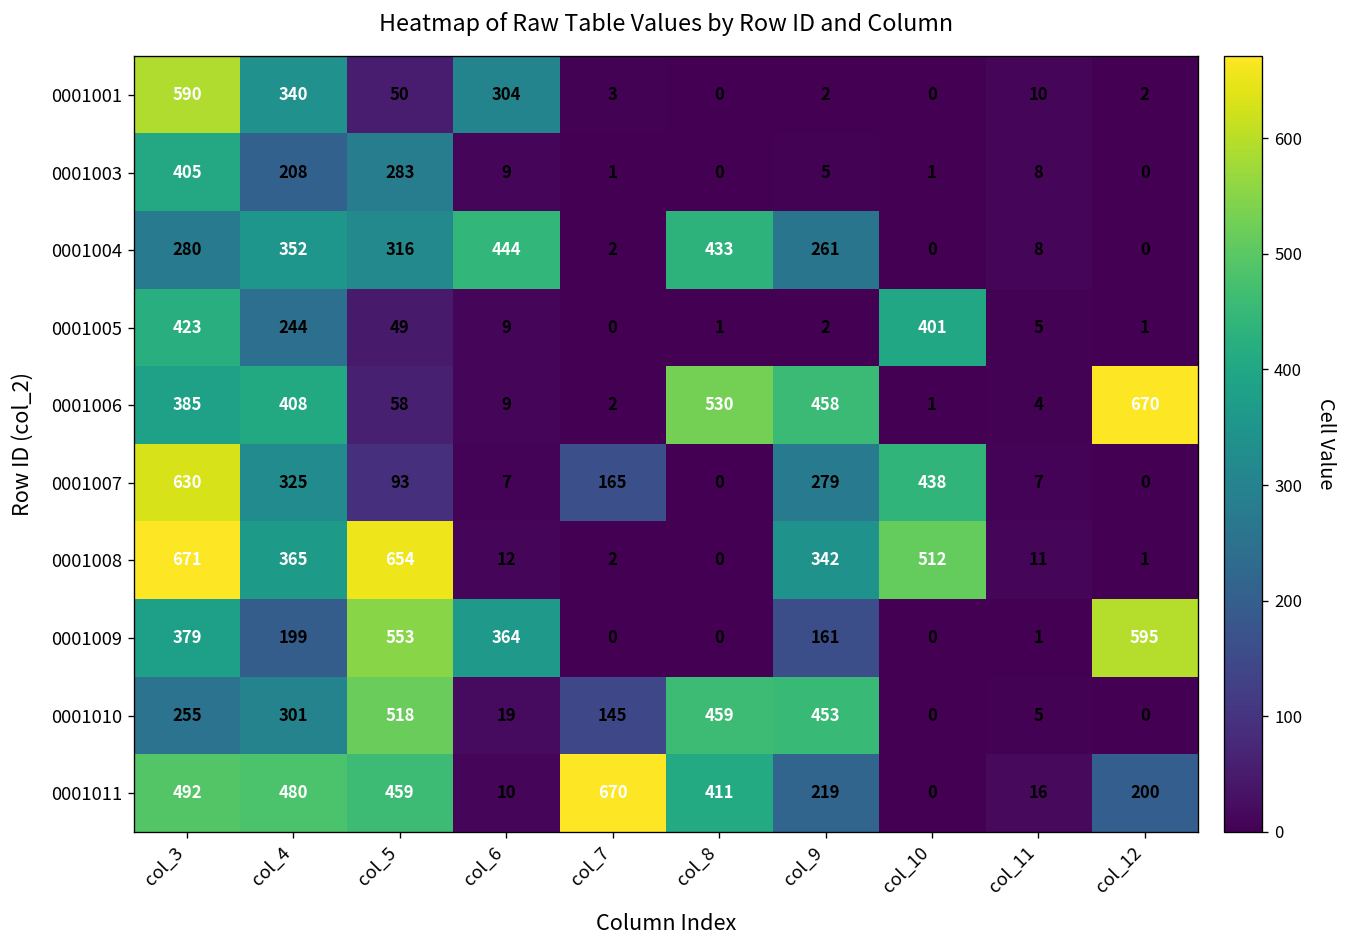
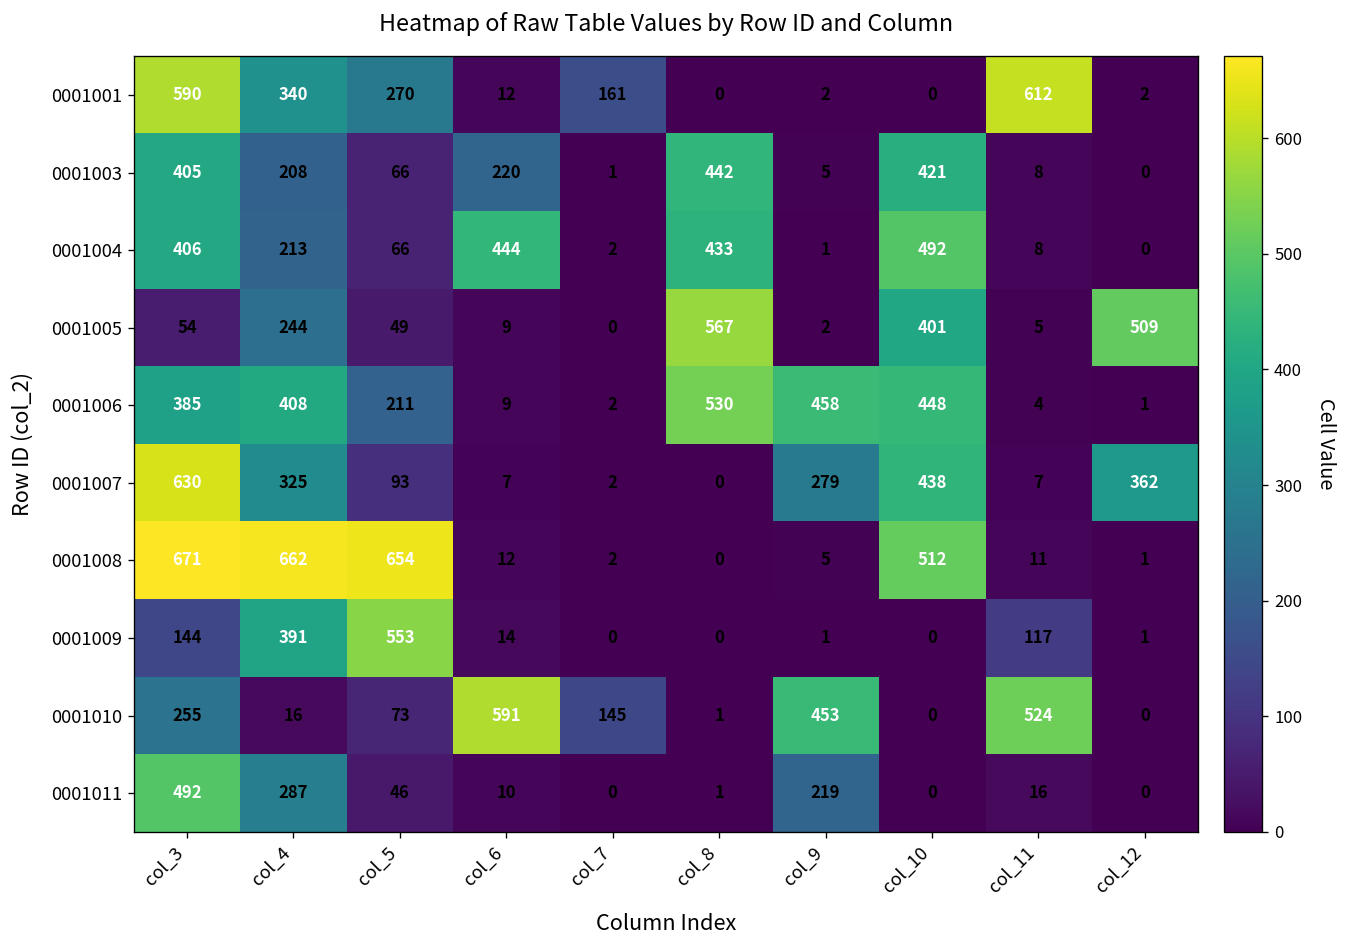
0001001, col_5: 50 -> 270
0001001, col_6: 304 -> 12
0001001, col_7: 3 -> 161
0001001, col_11: 10 -> 612
0001003, col_5: 283 -> 66
0001003, col_6: 9 -> 220
0001003, col_8: 0 -> 442
0001003, col_10: 1 -> 421
0001004, col_3: 280 -> 406
0001004, col_4: 352 -> 213
0001004, col_5: 316 -> 66
0001004, col_9: 261 -> 1
0001004, col_10: 0 -> 492
0001005, col_3: 423 -> 54
0001005, col_8: 1 -> 567
0001005, col_12: 1 -> 509
0001006, col_5: 58 -> 211
0001006, col_10: 1 -> 448
0001006, col_12: 670 -> 1
0001007, col_7: 165 -> 2
0001007, col_12: 0 -> 362
0001008, col_4: 365 -> 662
0001008, col_9: 342 -> 5
0001009, col_3: 379 -> 144
0001009, col_4: 199 -> 391
0001009, col_6: 364 -> 14
0001009, col_9: 161 -> 1
0001009, col_11: 1 -> 117
0001009, col_12: 595 -> 1
0001010, col_4: 301 -> 16
0001010, col_5: 518 -> 73
0001010, col_6: 19 -> 591
0001010, col_8: 459 -> 1
0001010, col_11: 5 -> 524
0001011, col_4: 480 -> 287
0001011, col_5: 459 -> 46
0001011, col_7: 670 -> 0
0001011, col_8: 411 -> 1
0001011, col_12: 200 -> 0
